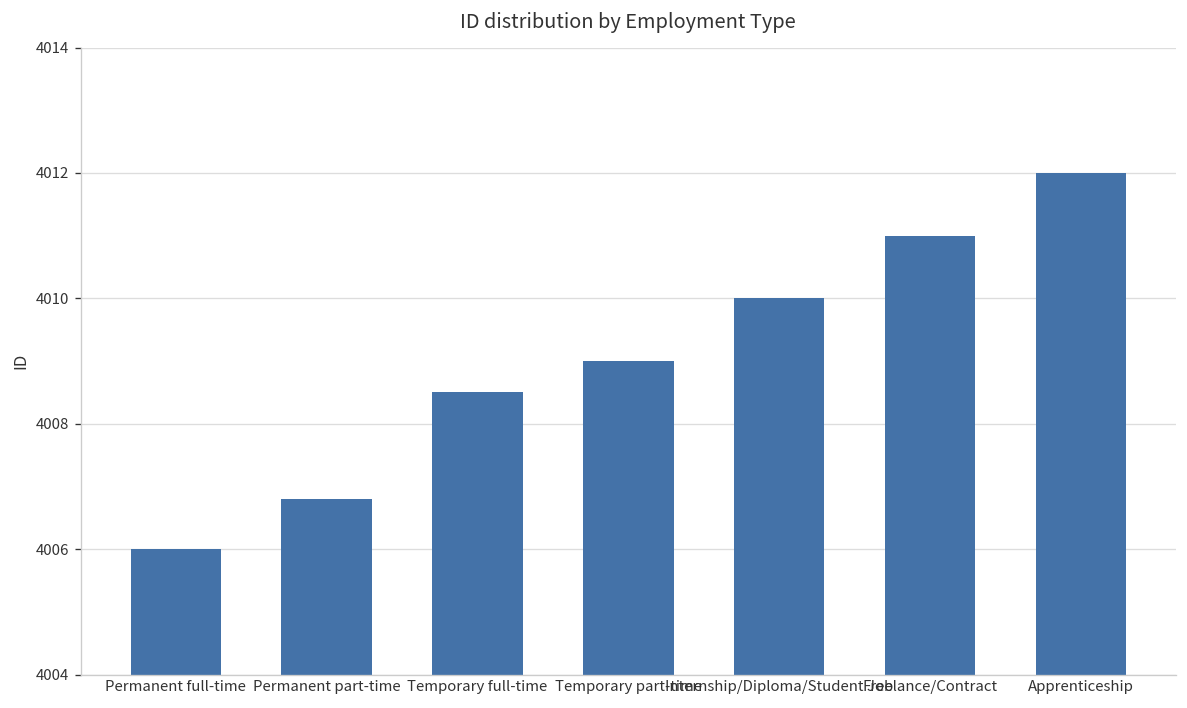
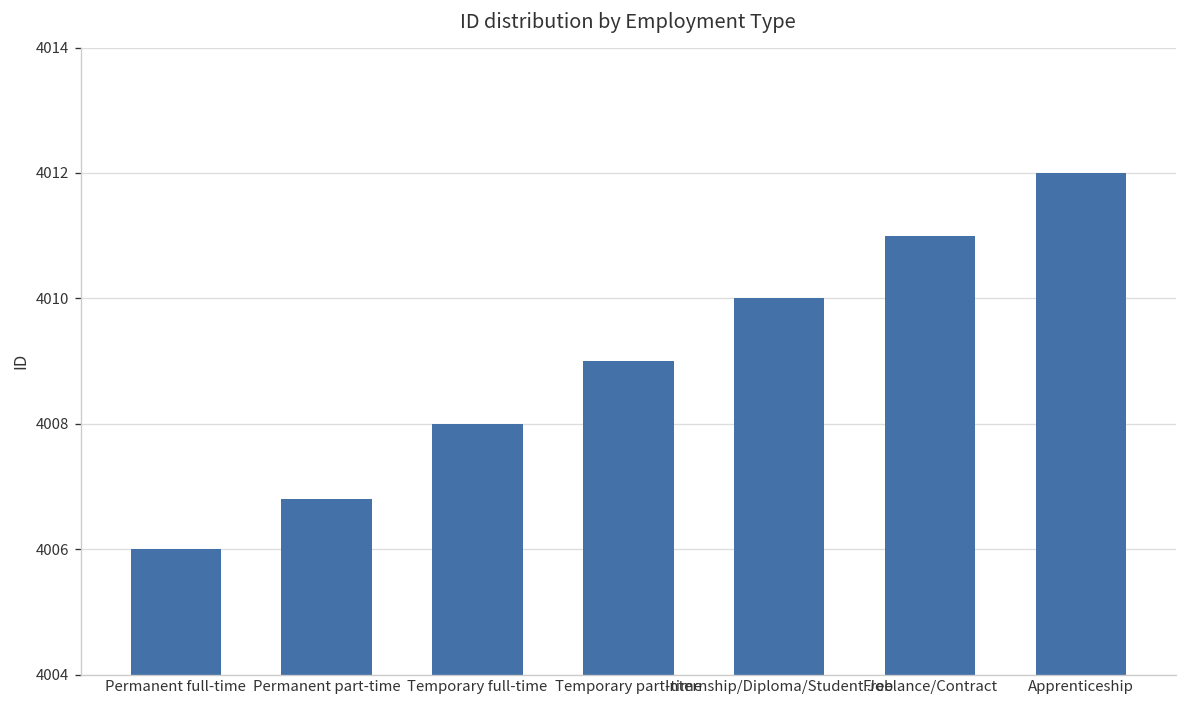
Temporary full-time: 4008.5 -> 4008.0
